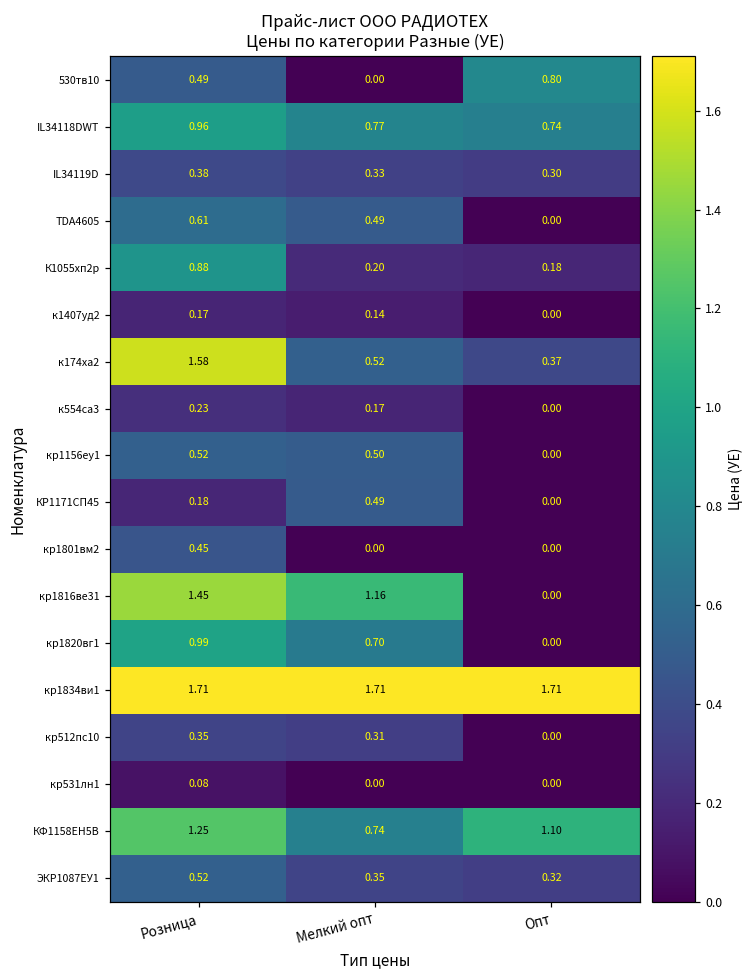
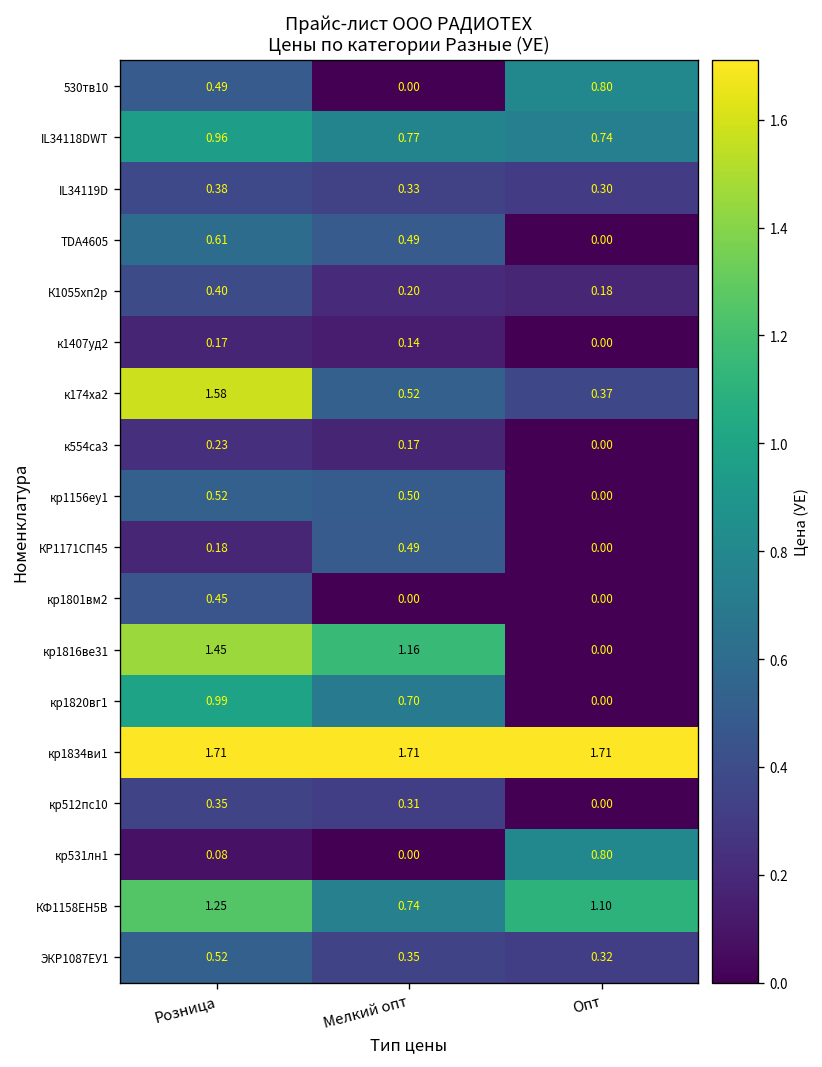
К1055хп2р, Розница: 0.88 -> 0.40
кр531лн1, Опт: 0.00 -> 0.80
